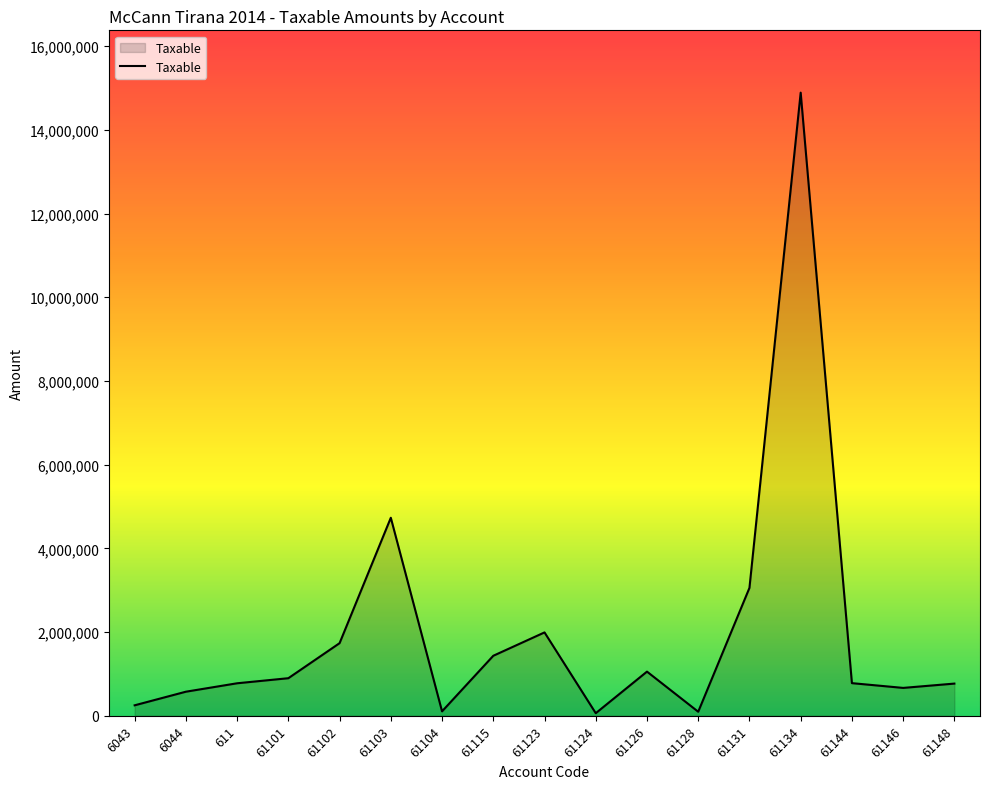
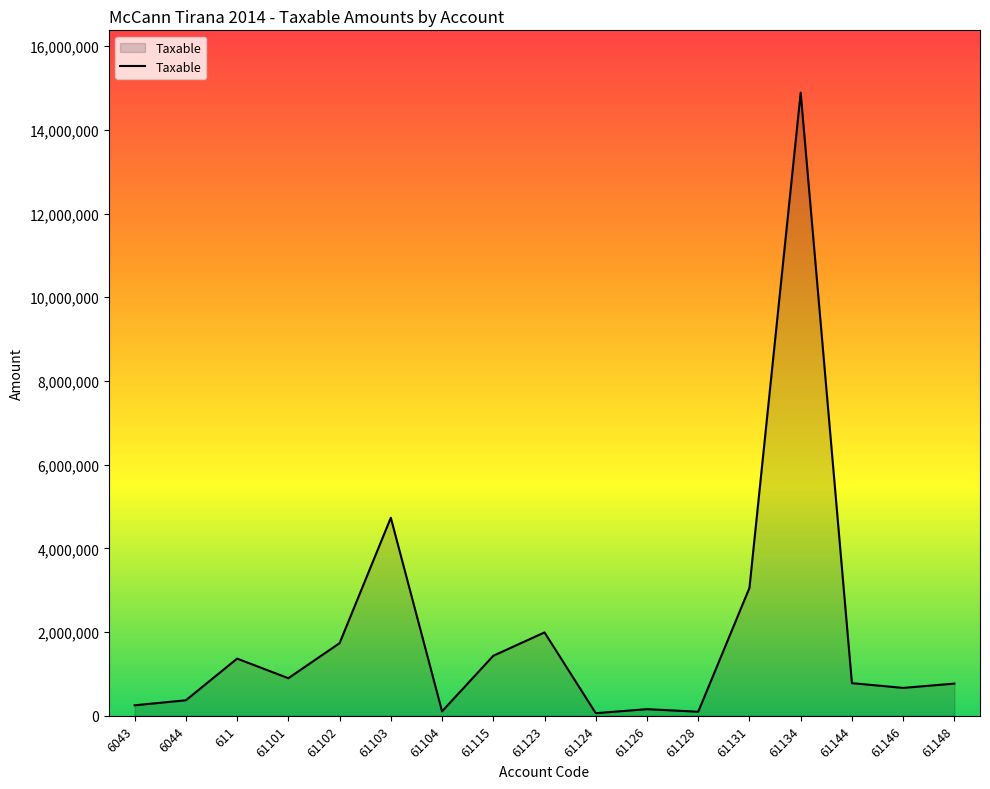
6044: 600,000 -> 400,000
611: 800,000 -> 1,400,000
61126: 1,100,000 -> 200,000
